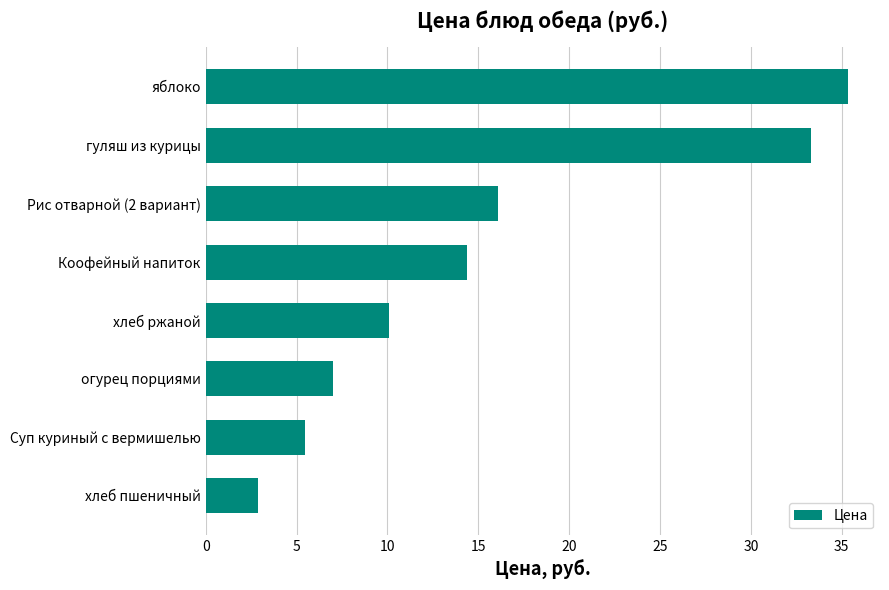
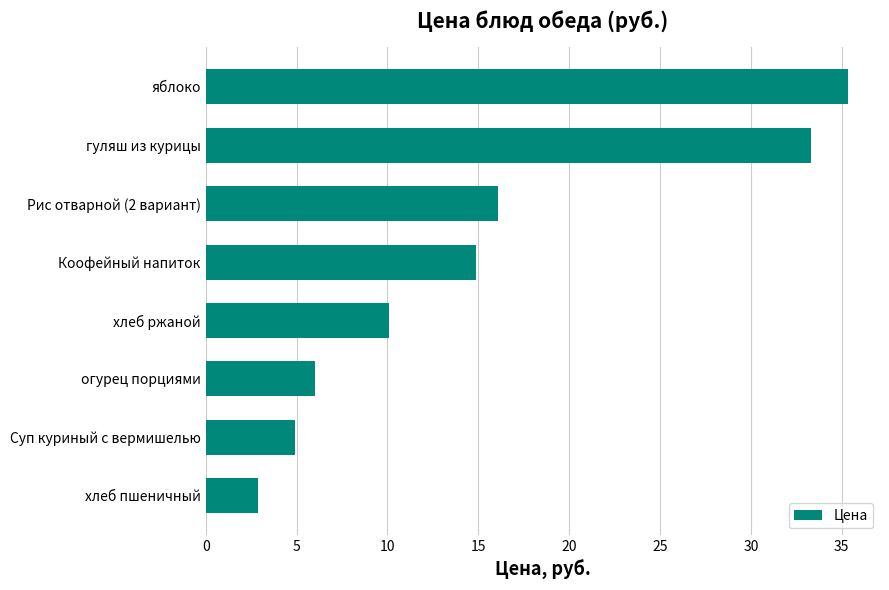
Коофейный напиток: 14.4 -> 14.9
огурец порциями: 7 -> 6
Суп куриный с вермишелью: 5.5 -> 4.9
